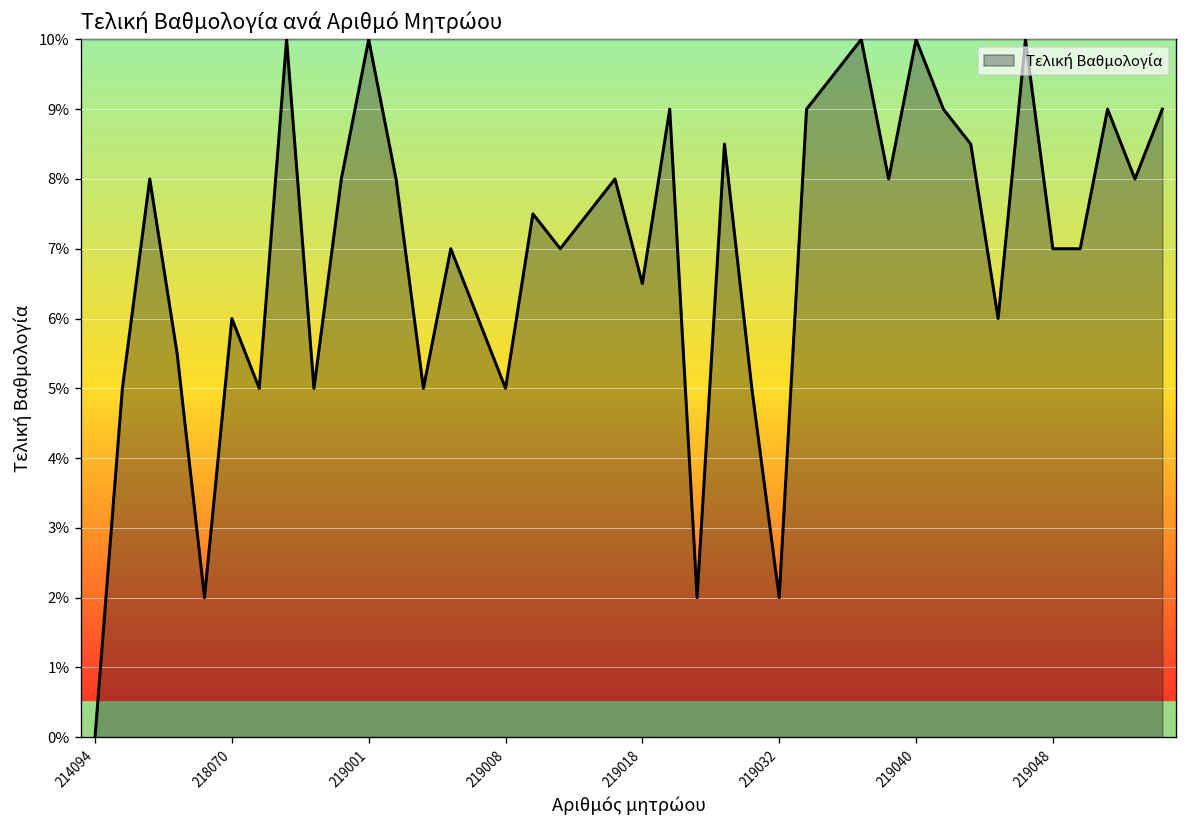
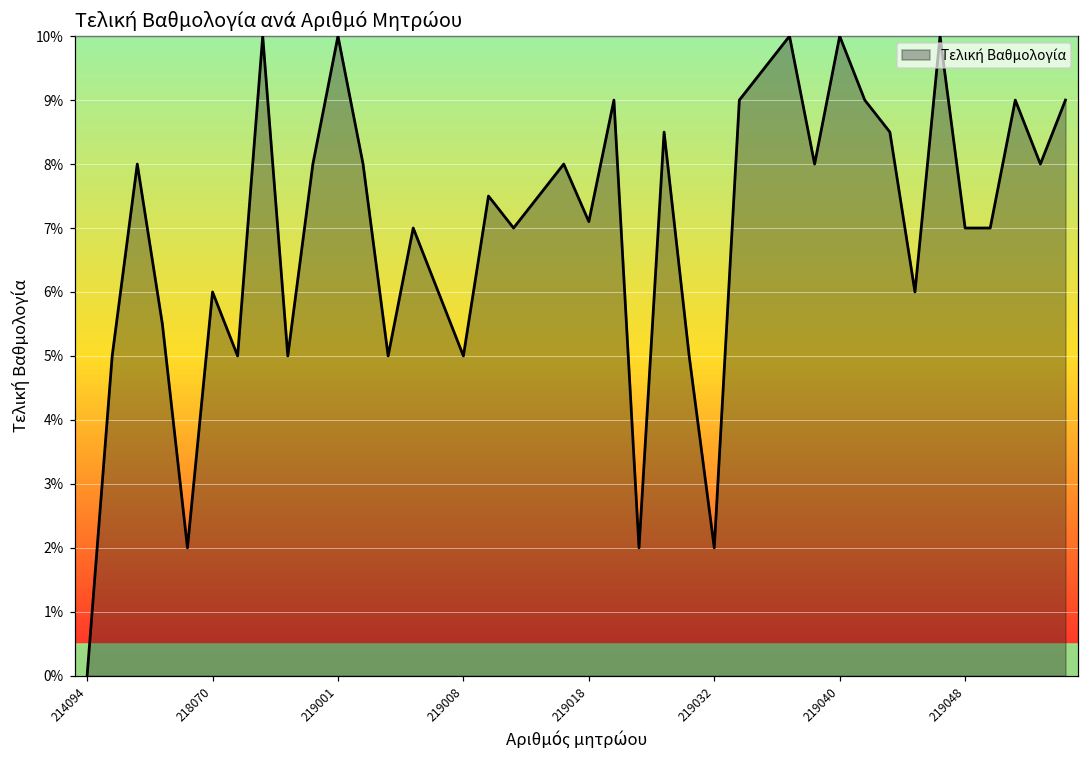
219018: 6.5% -> 7.1%
